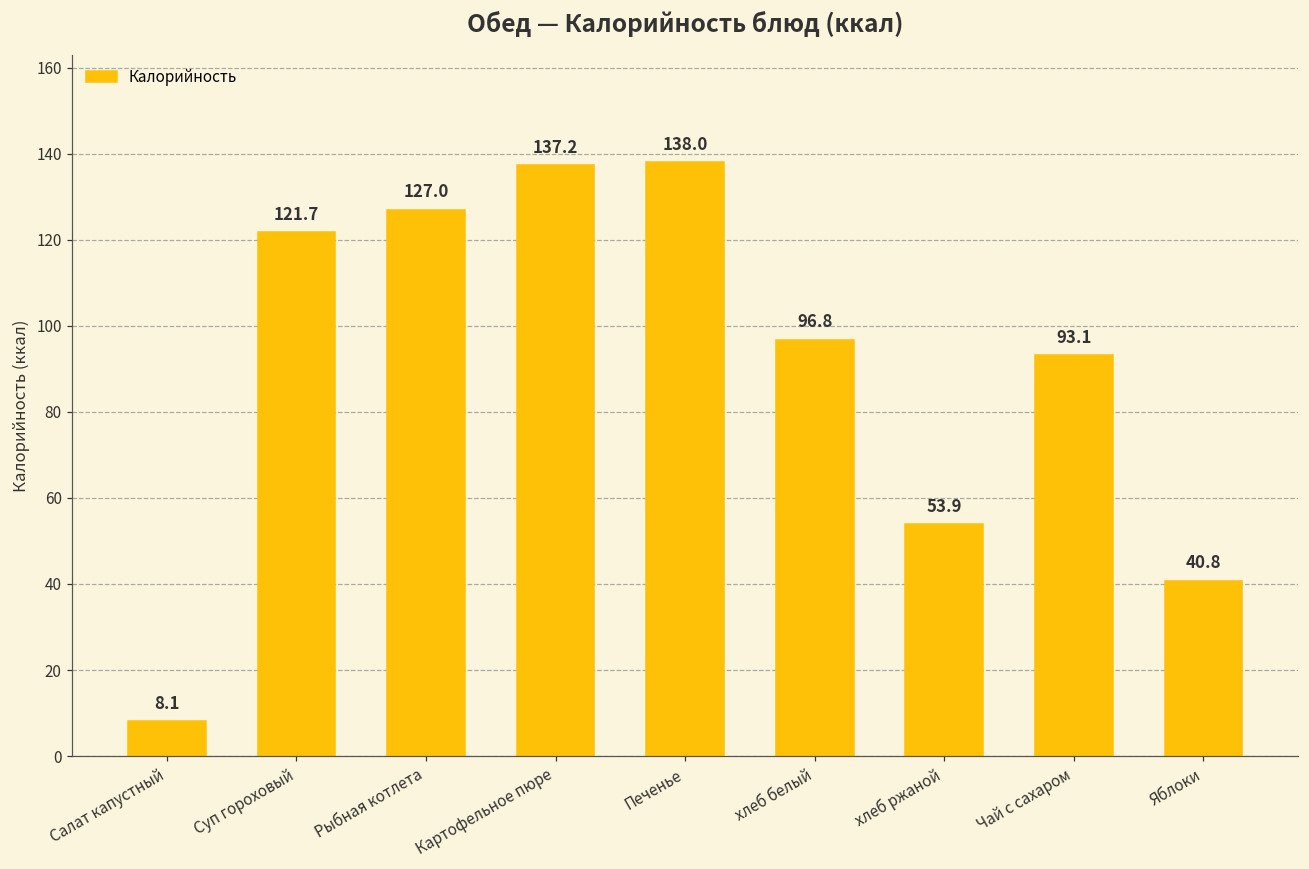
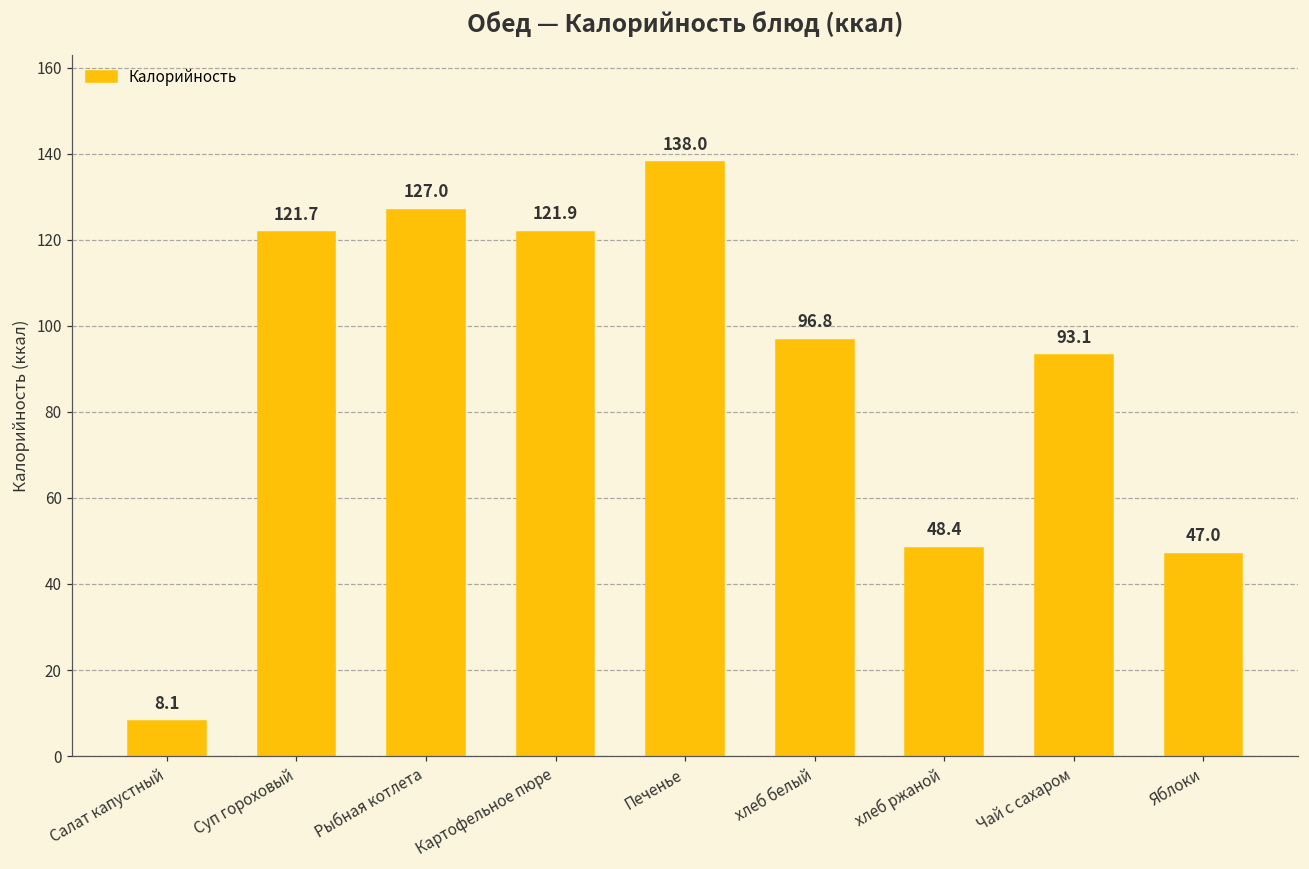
Картофельное пюре: 137.2 -> 121.9
хлеб ржаной: 53.9 -> 48.4
Яблоки: 40.8 -> 47.0
